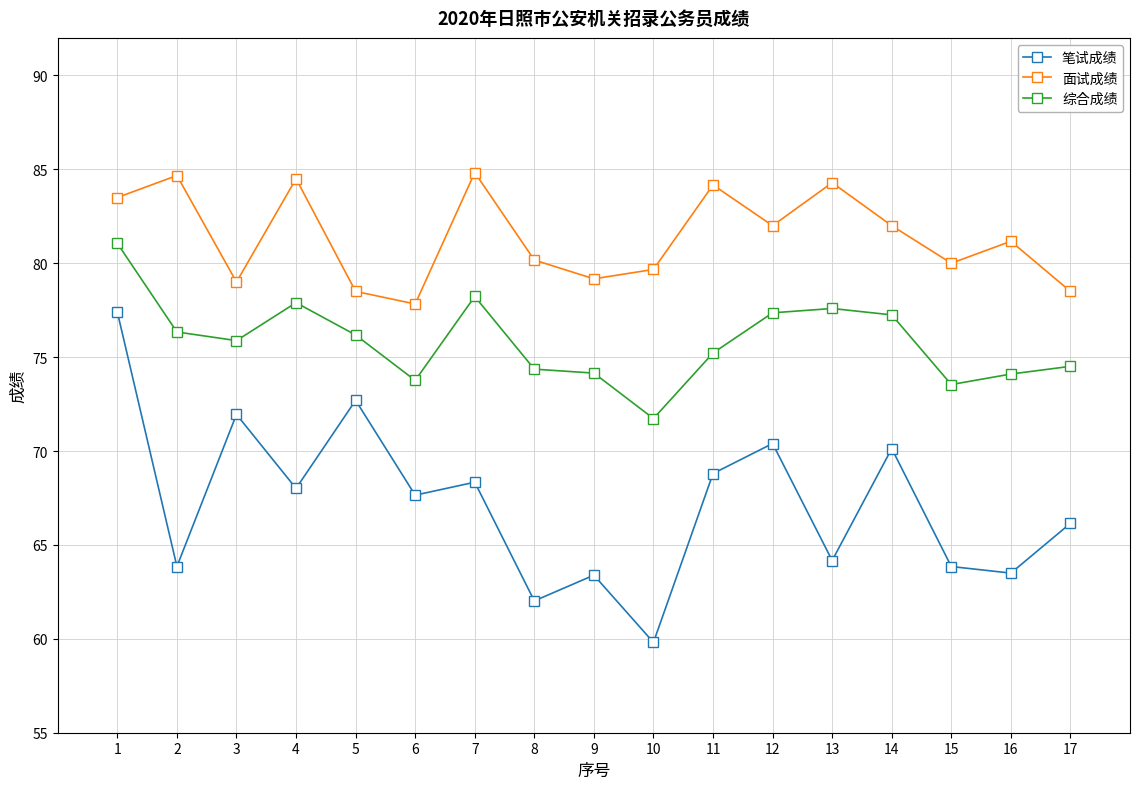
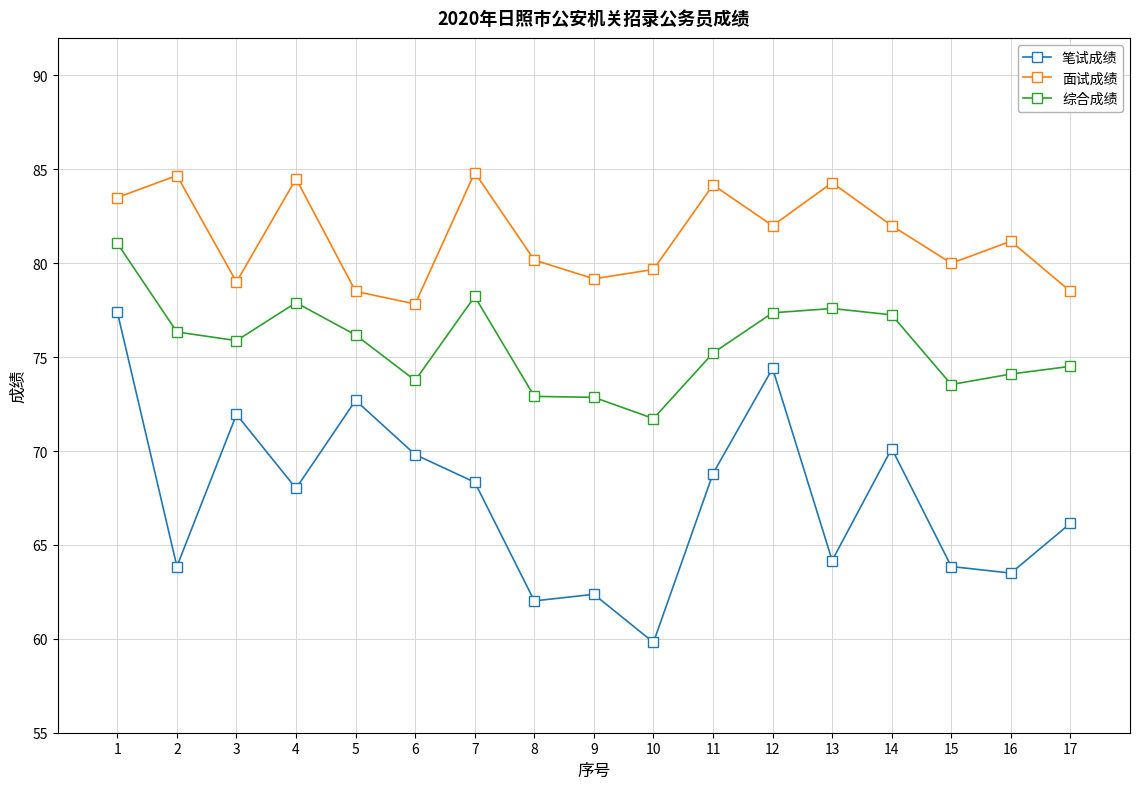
笔试成绩, 6: 67.7 -> 69.8
综合成绩, 8: 74.4 -> 72.9
笔试成绩, 9: 63.4 -> 62.4
综合成绩, 9: 74.2 -> 72.9
笔试成绩, 12: 70.4 -> 74.4
